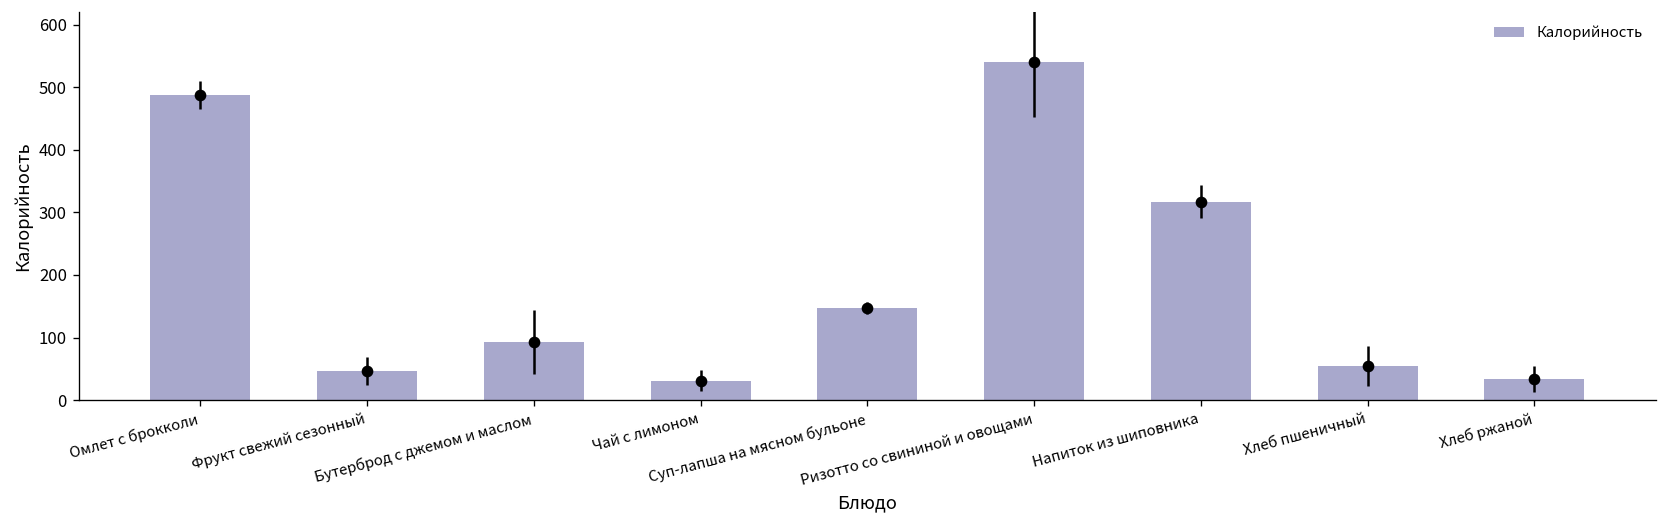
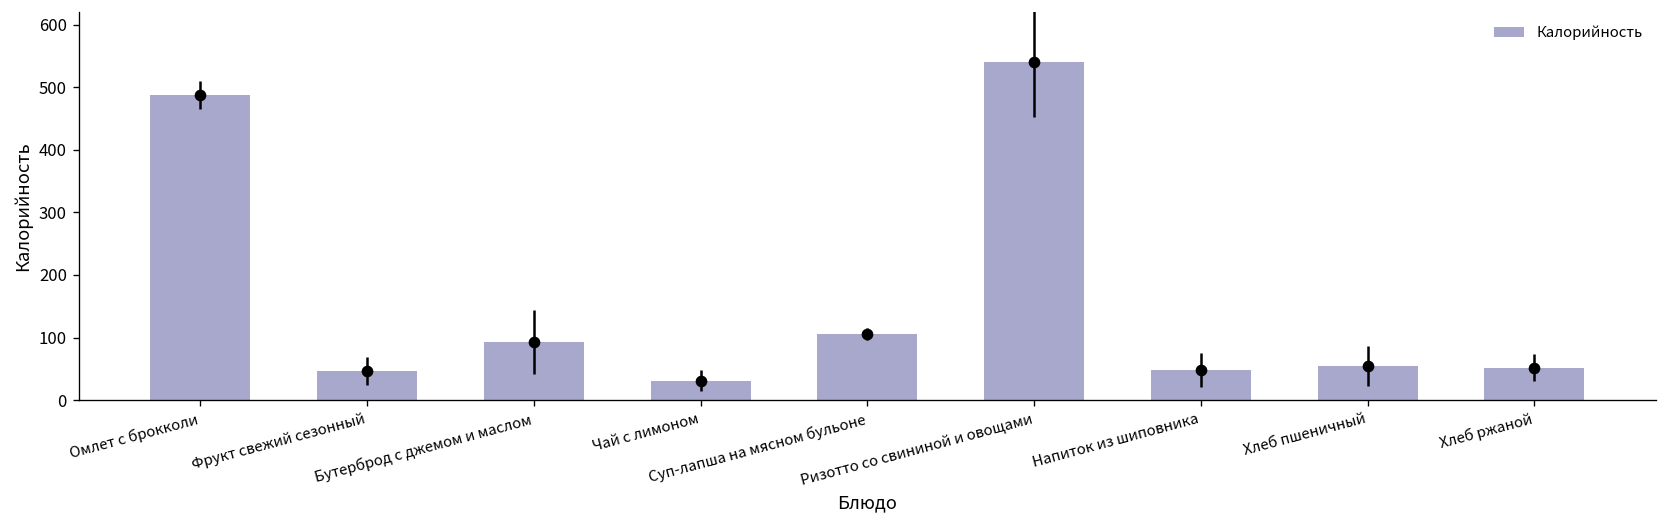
Суп-лапша на мясном бульоне: 150 -> 110
Напиток из шиповника: 320 -> 50
Хлеб ржаной: 30 -> 50
